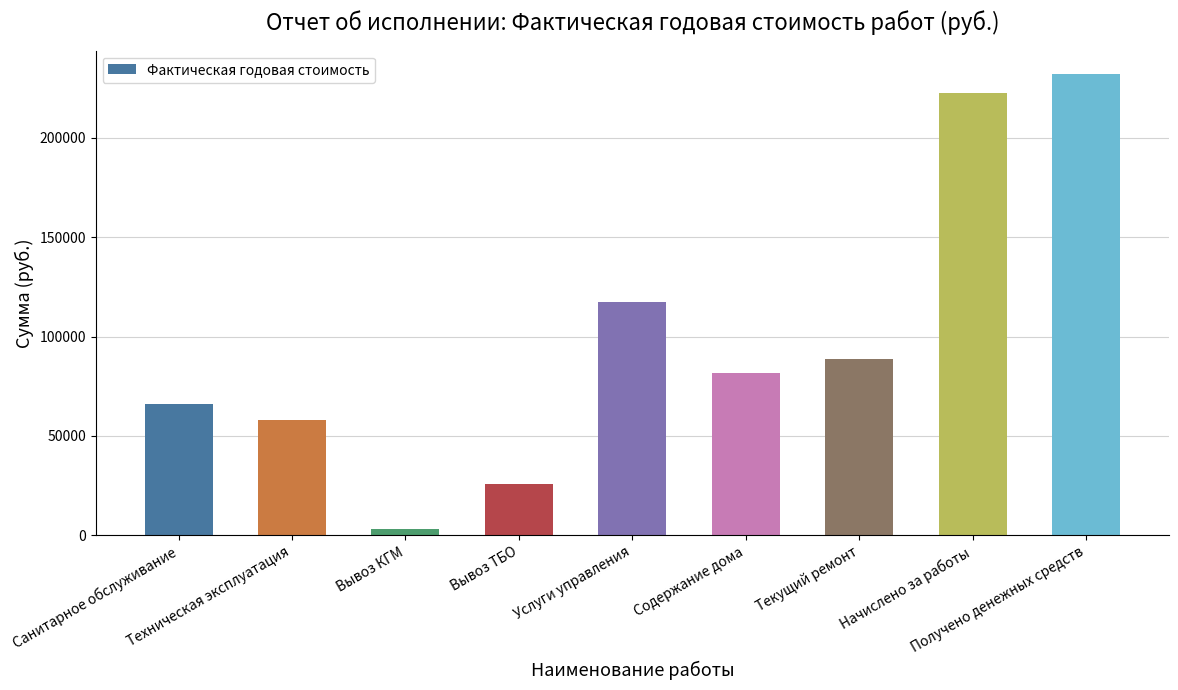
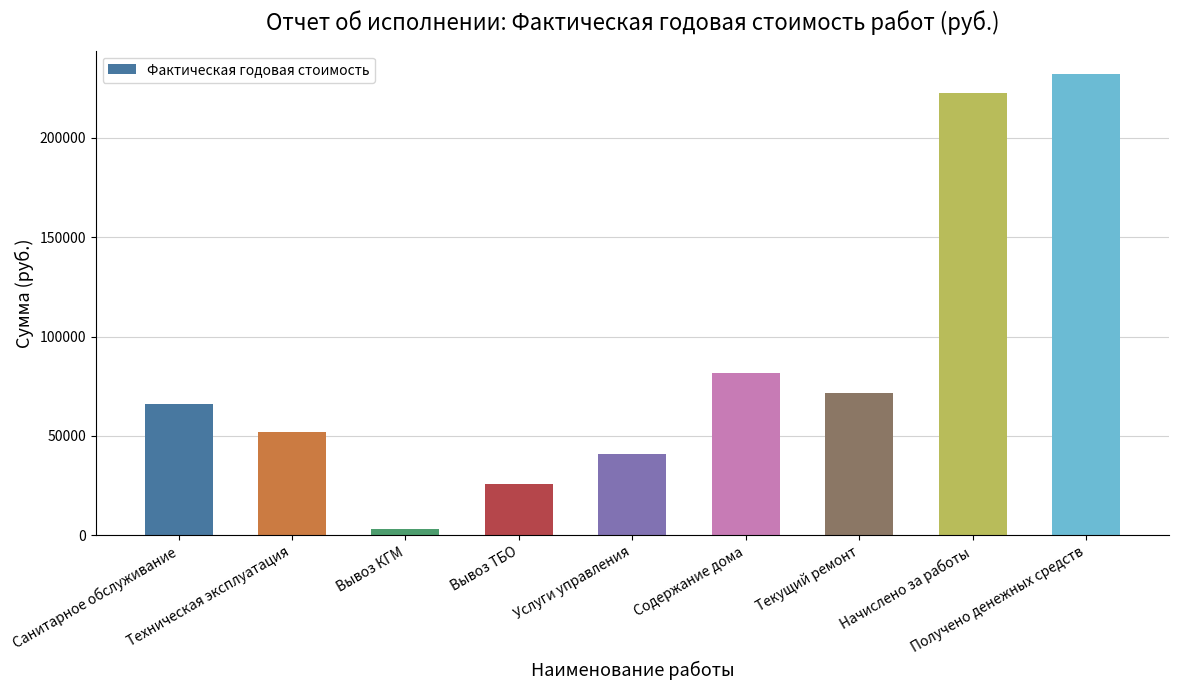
Техническая эксплуатация: 58000 -> 52000
Услуги управления: 117000 -> 41000
Текущий ремонт: 89000 -> 72000
